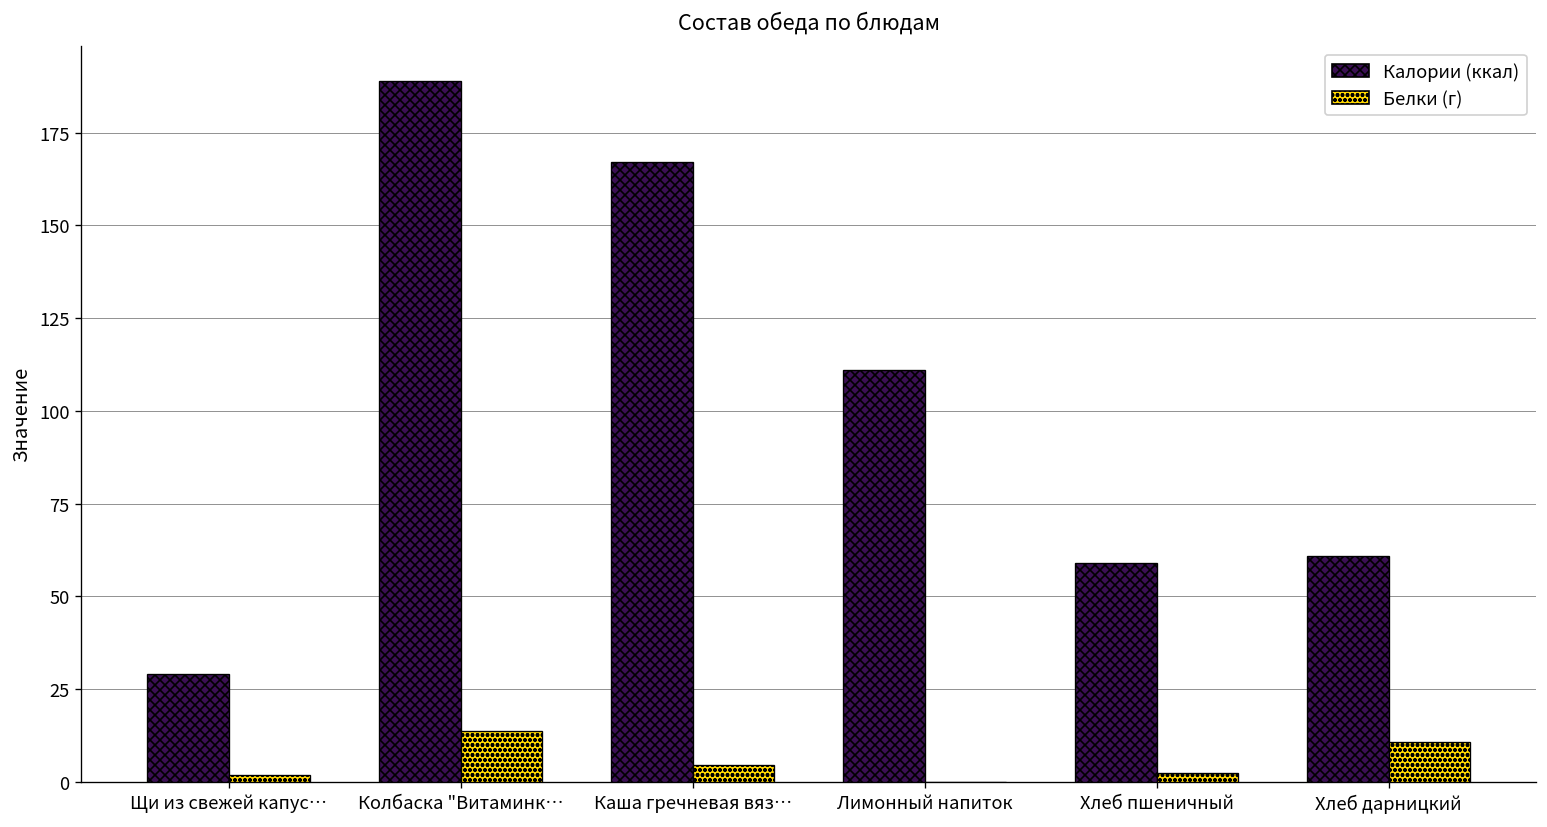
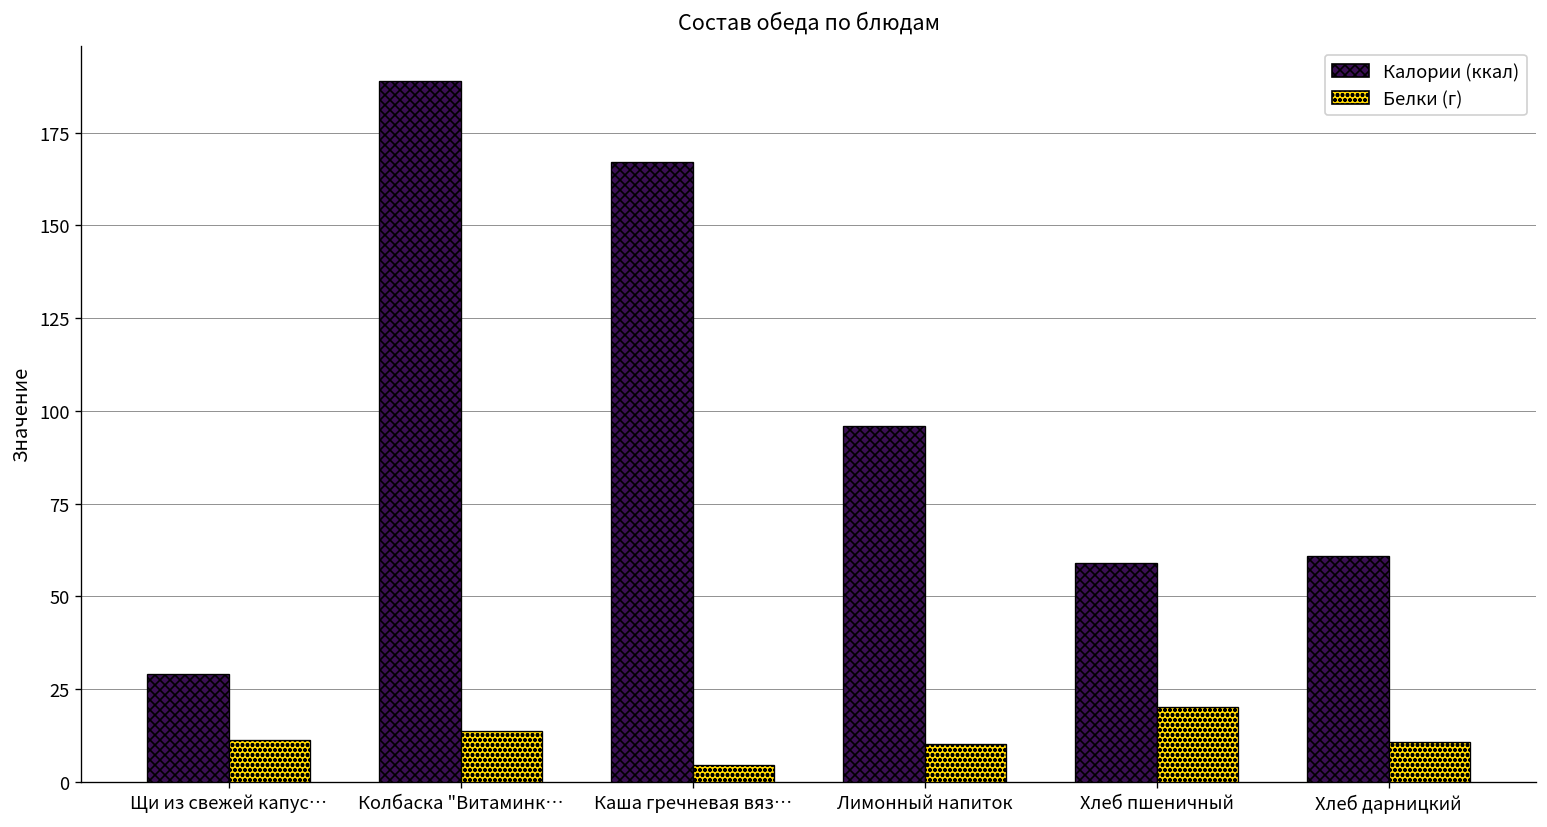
Белки (г), Щи из свежей капус…: 2 -> 11
Калории (ккал), Лимонный напиток: 111 -> 96
Белки (г), Лимонный напиток: 0 -> 10
Белки (г), Хлеб пшеничный: 3 -> 20
